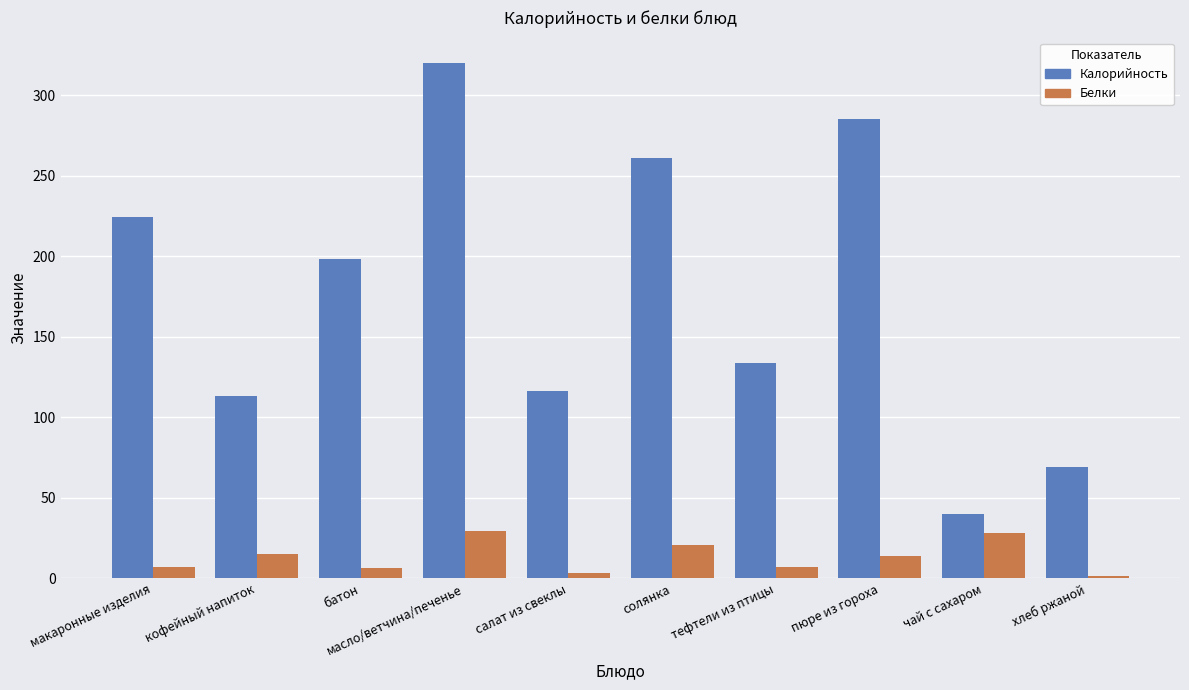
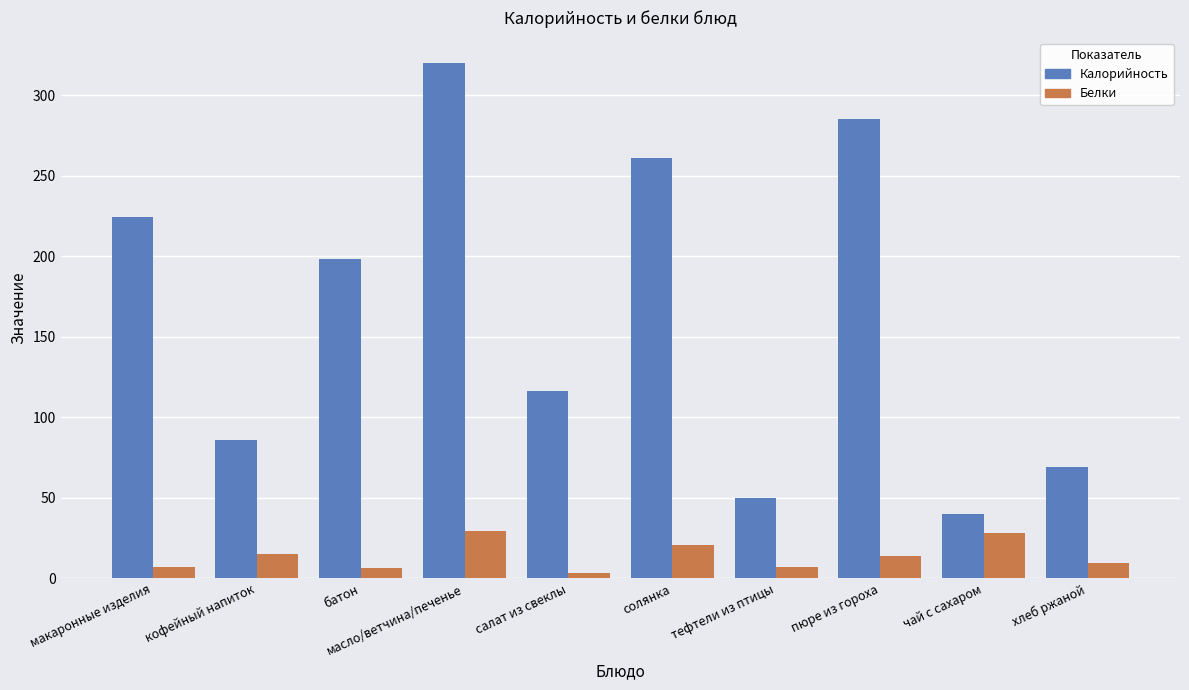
Калорийность, кофейный напиток: 113 -> 86
Калорийность, тефтели из птицы: 134 -> 50
Белки, хлеб ржаной: 2 -> 10
